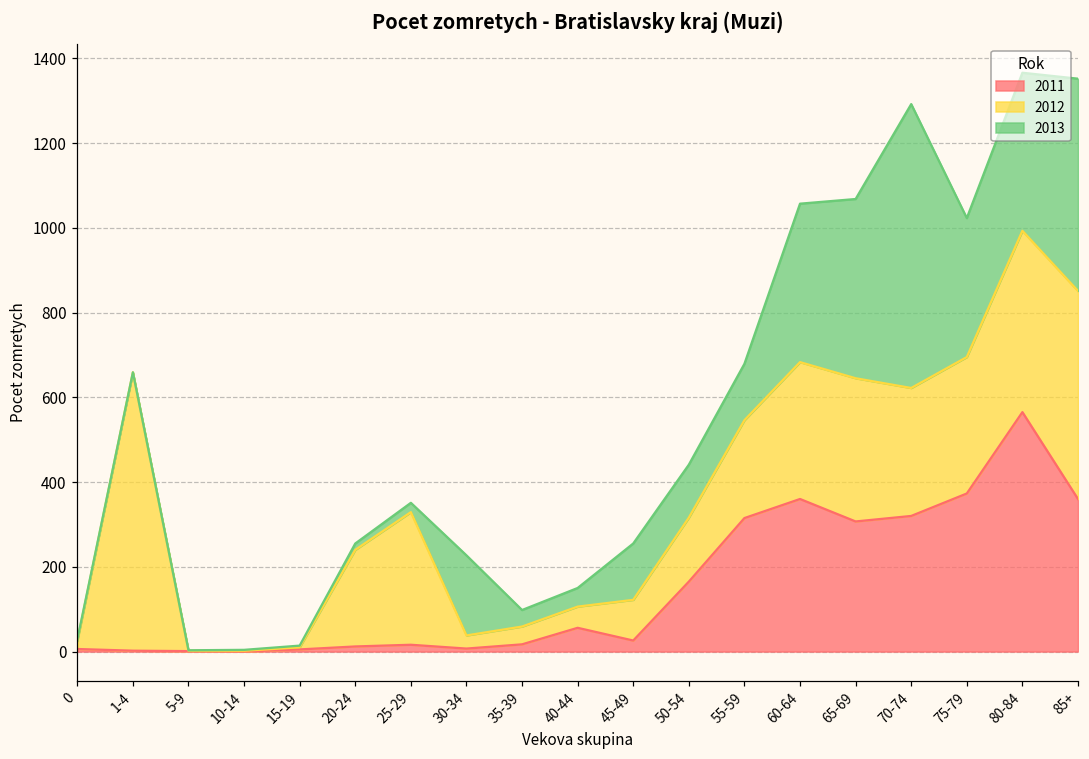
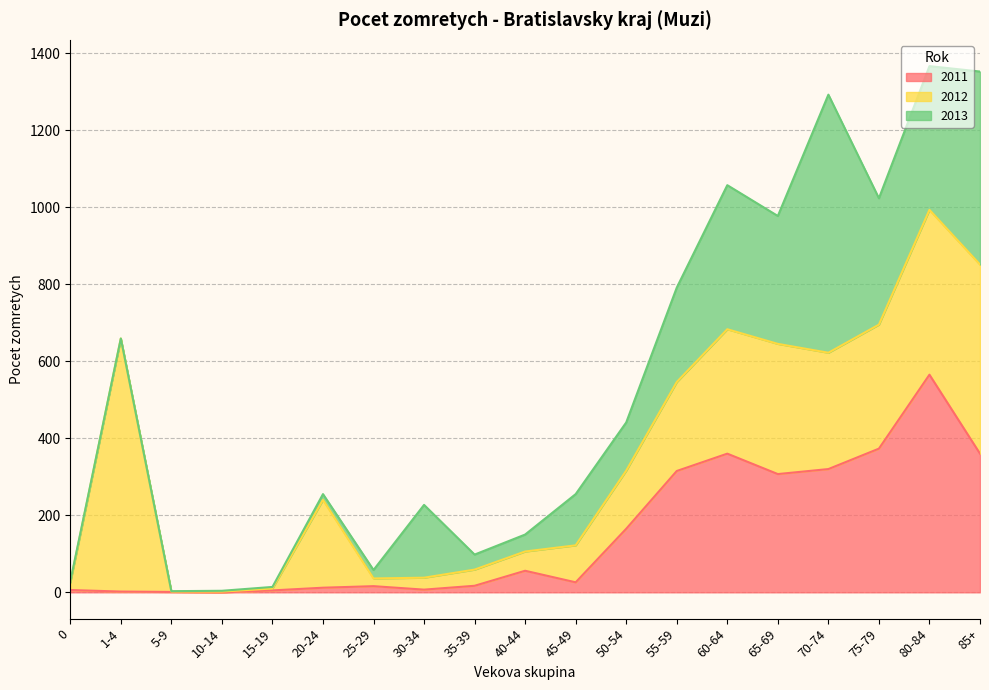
2012, 25-29: 310 -> 20
2013, 55-59: 130 -> 250
2013, 65-69: 420 -> 330
